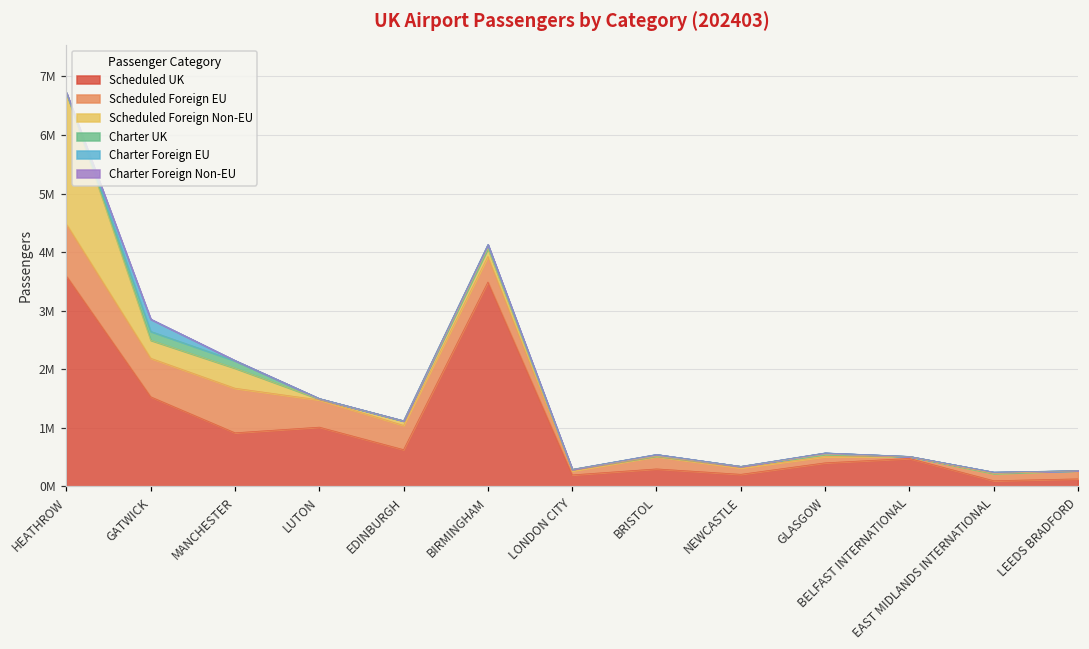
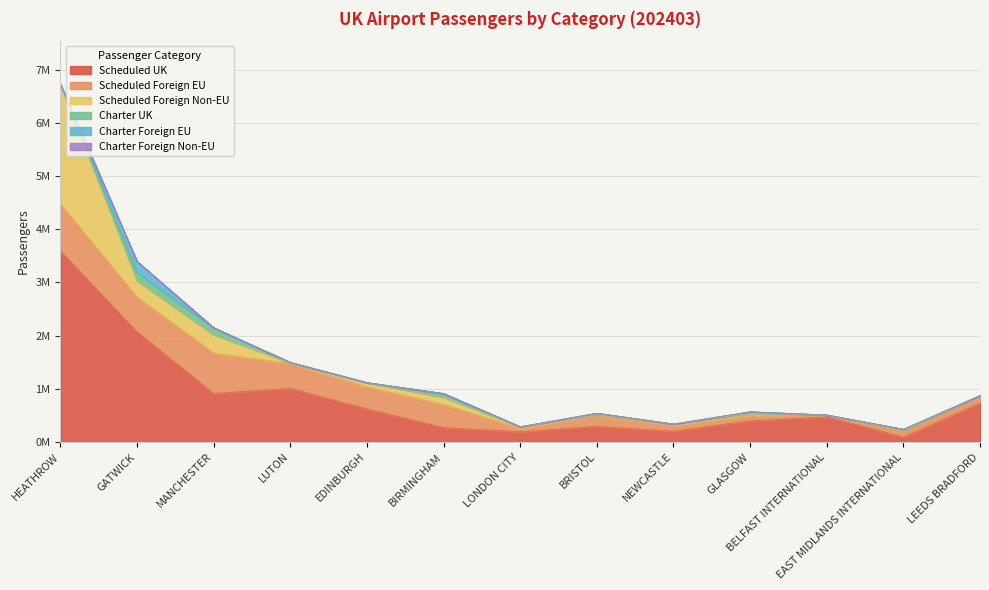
Scheduled UK, GATWICK: 1500000 -> 2100000
Scheduled UK, BIRMINGHAM: 3500000 -> 300000
Scheduled UK, LEEDS BRADFORD: 100000 -> 700000
